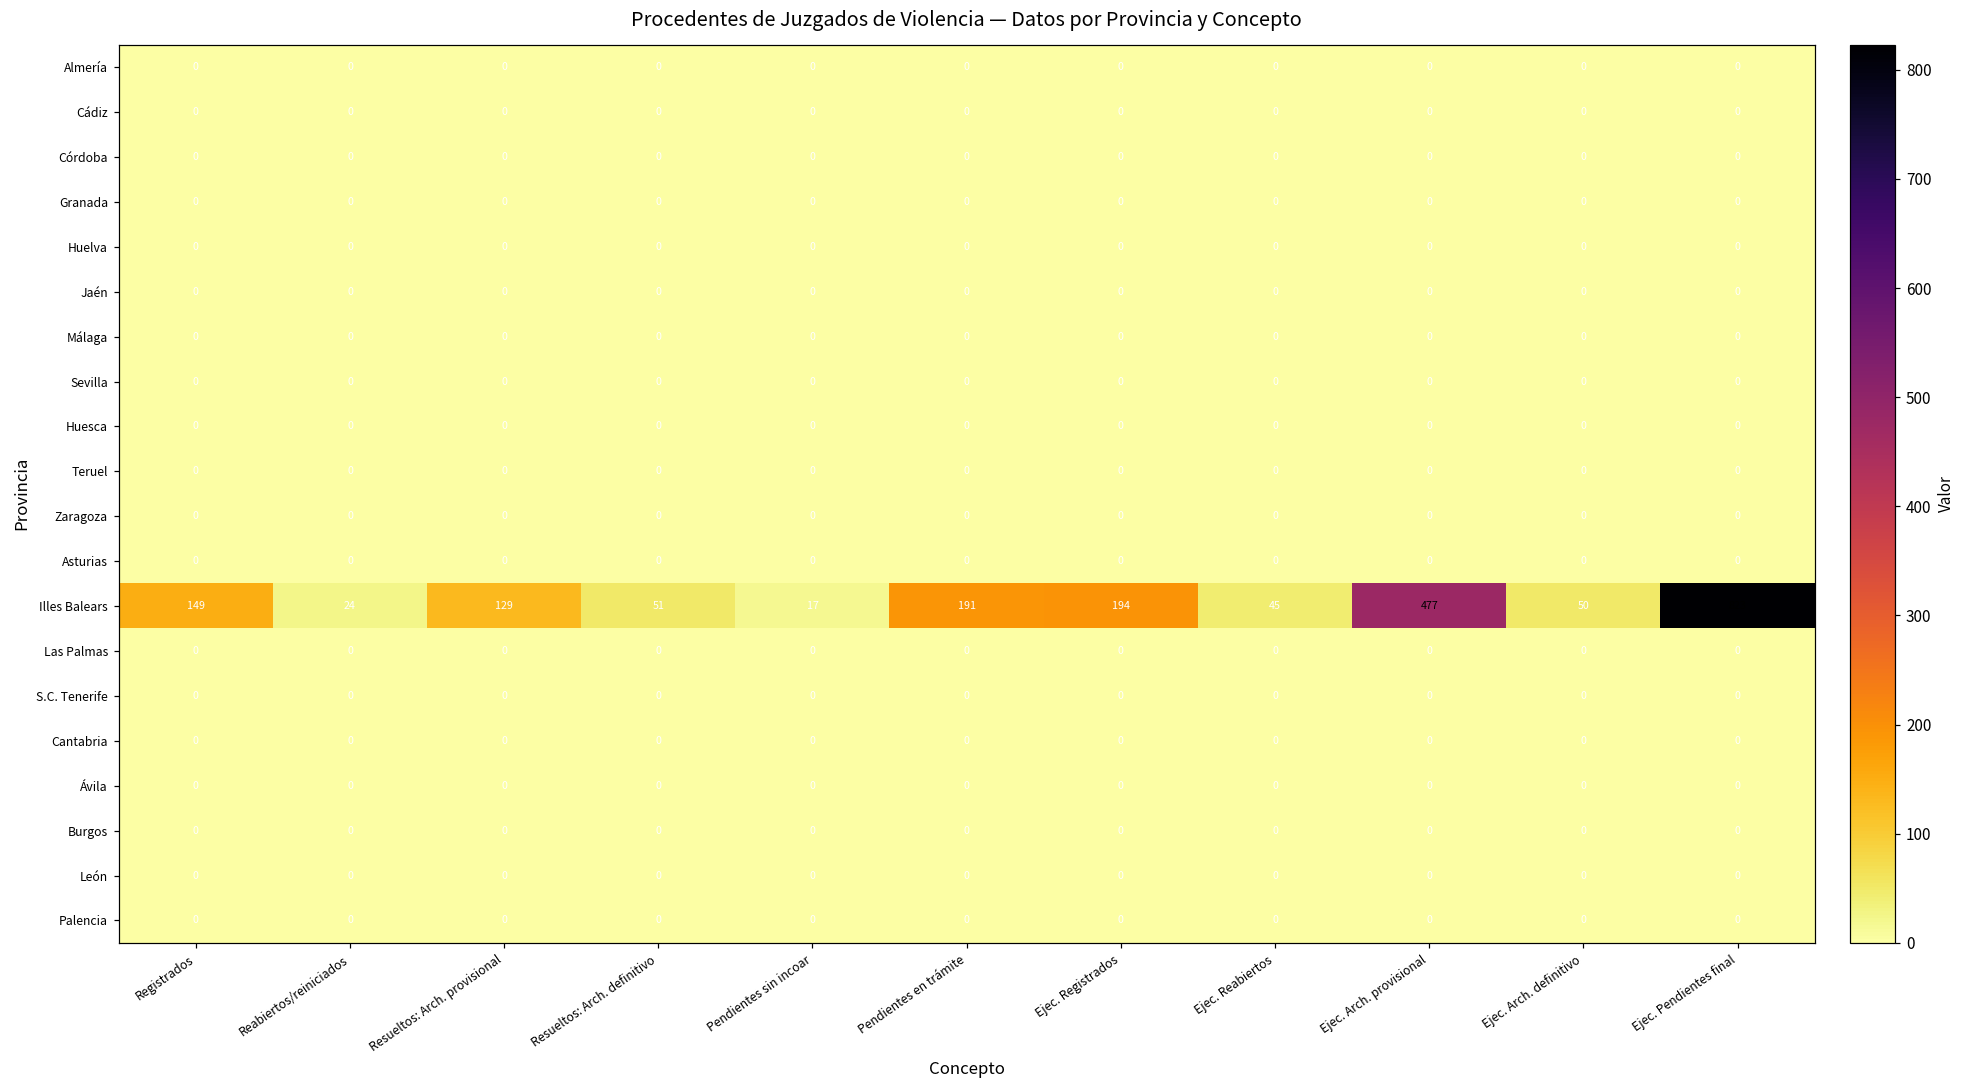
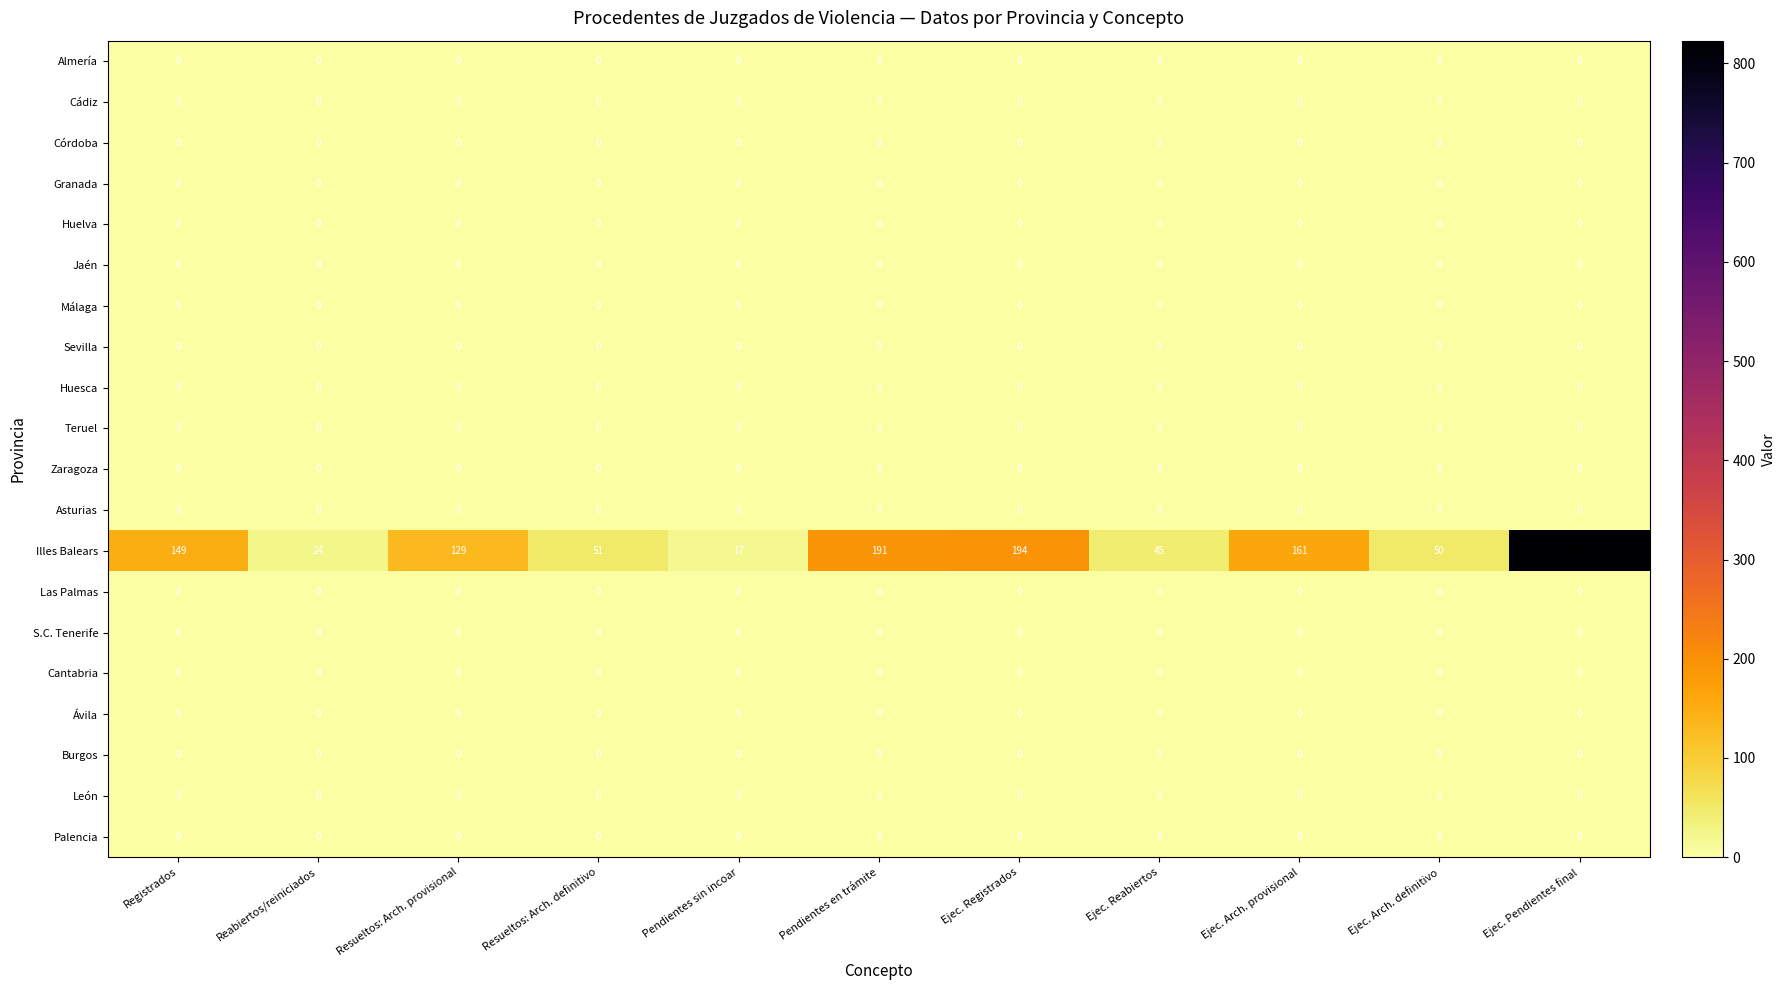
Illes Balears, Ejec. Arch. provisional: 477 -> 161
